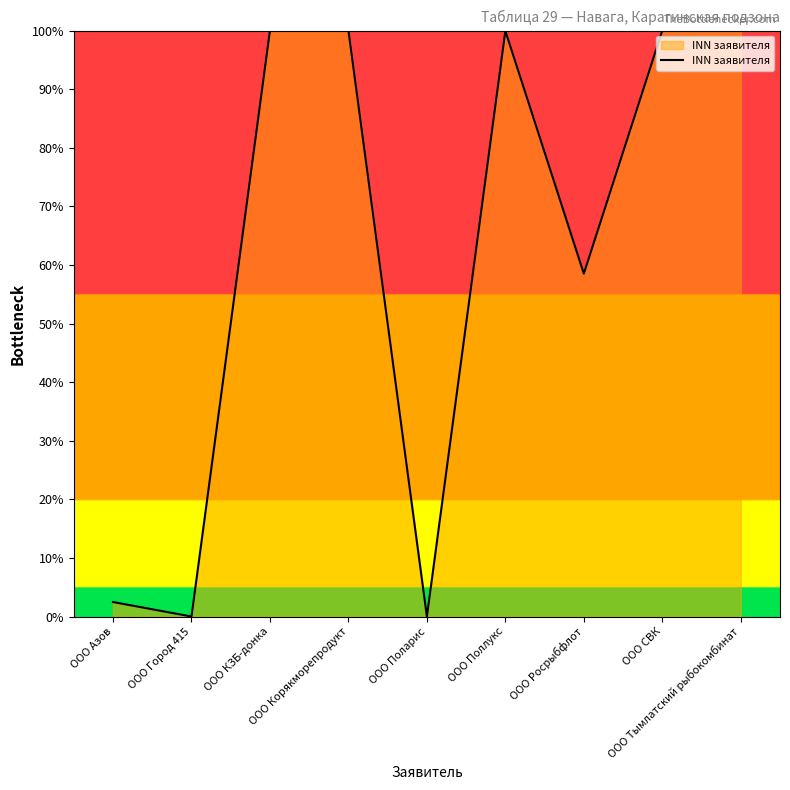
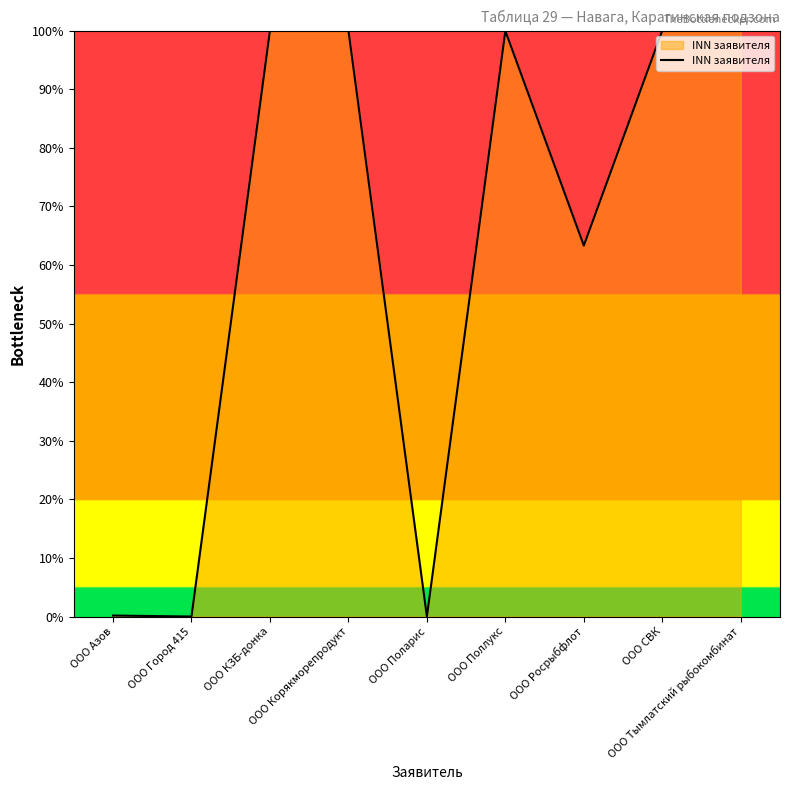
ООО Азов: 2% -> 0%
ООО Росрыбфлот: 59% -> 63%
